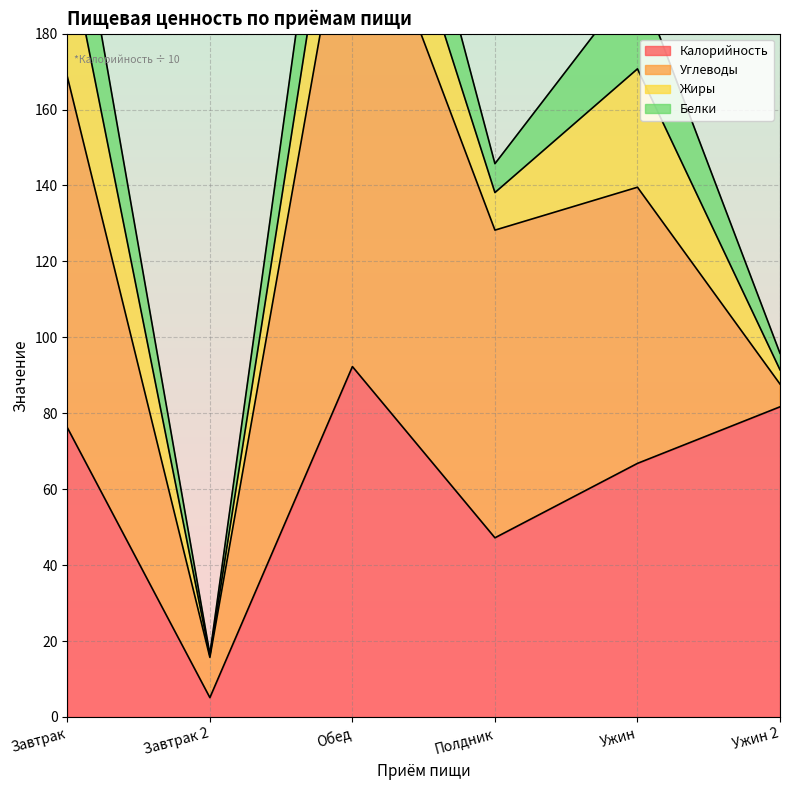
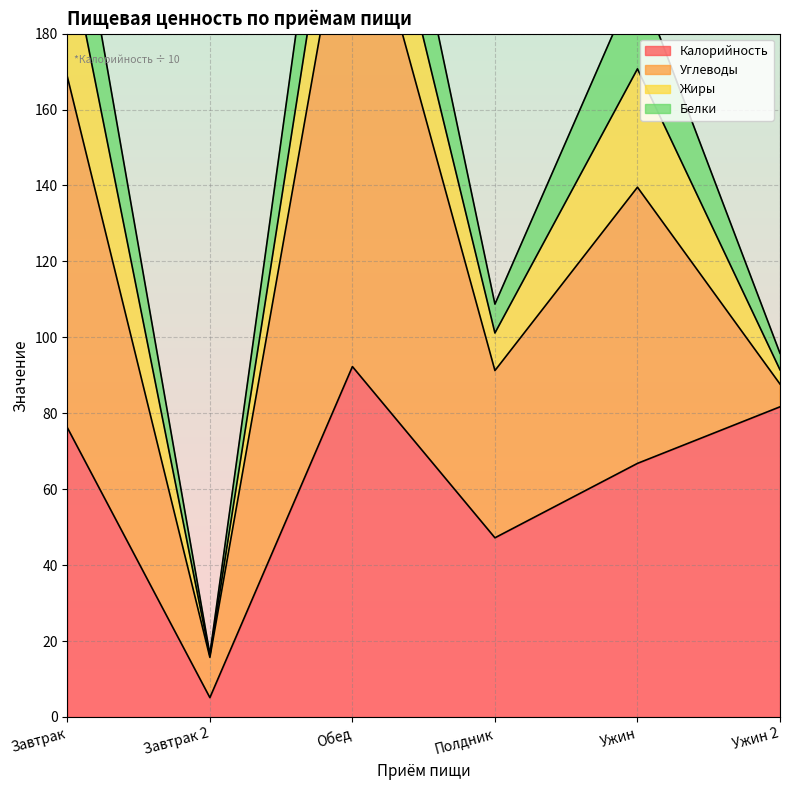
Углеводы, Полдник: 81 -> 44
